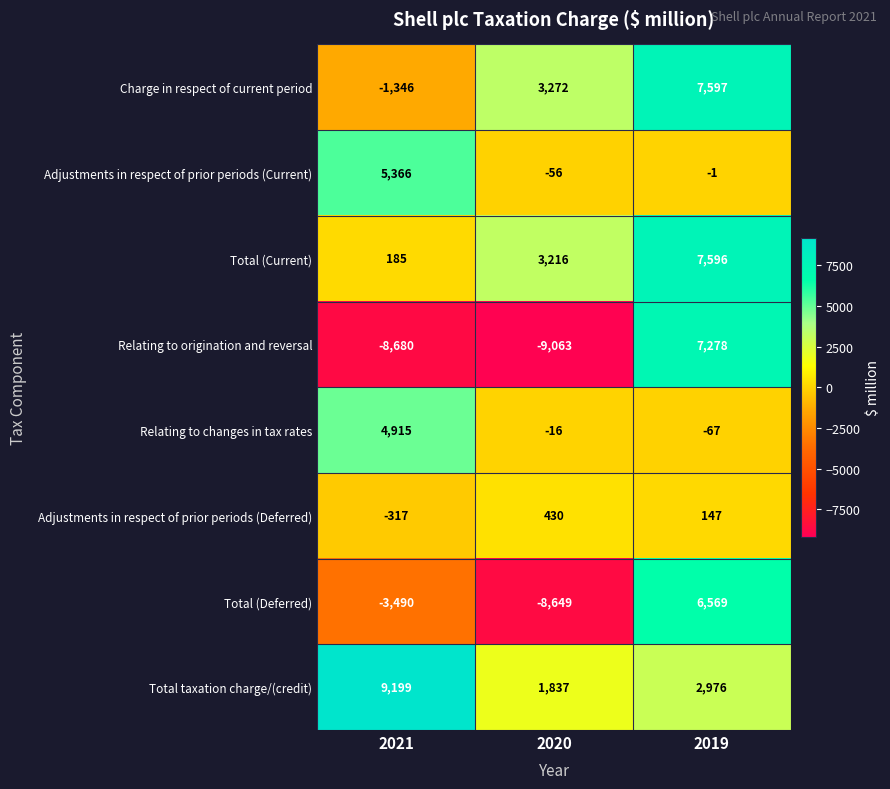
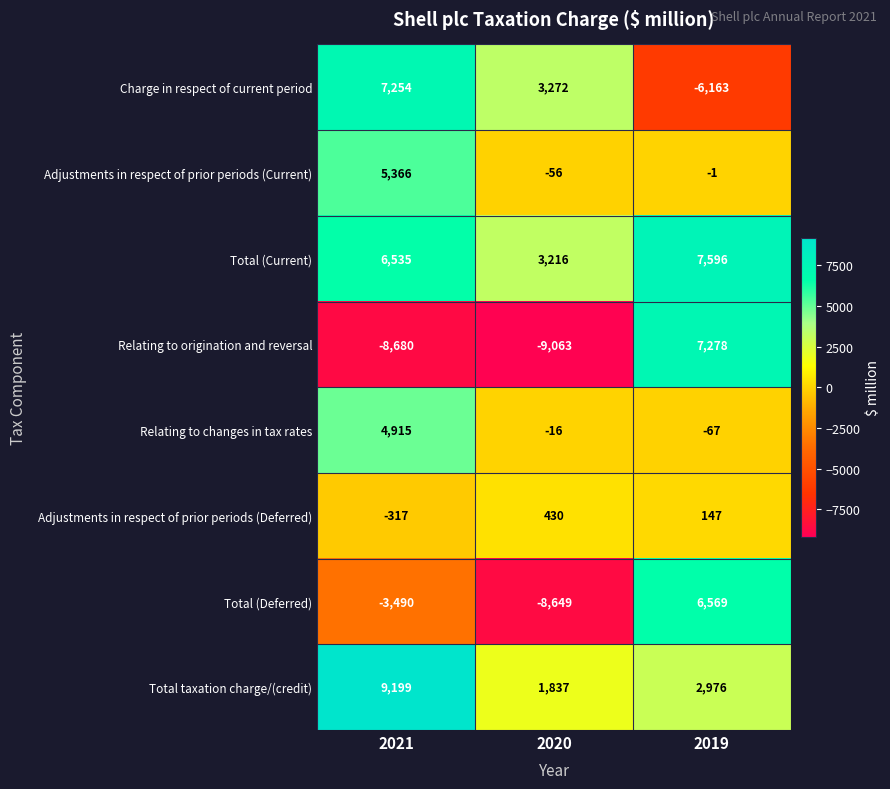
Charge in respect of current period, 2021: -1,346 -> 7,254
Charge in respect of current period, 2019: 7,597 -> -6,163
Total (Current), 2021: 185 -> 6,535
